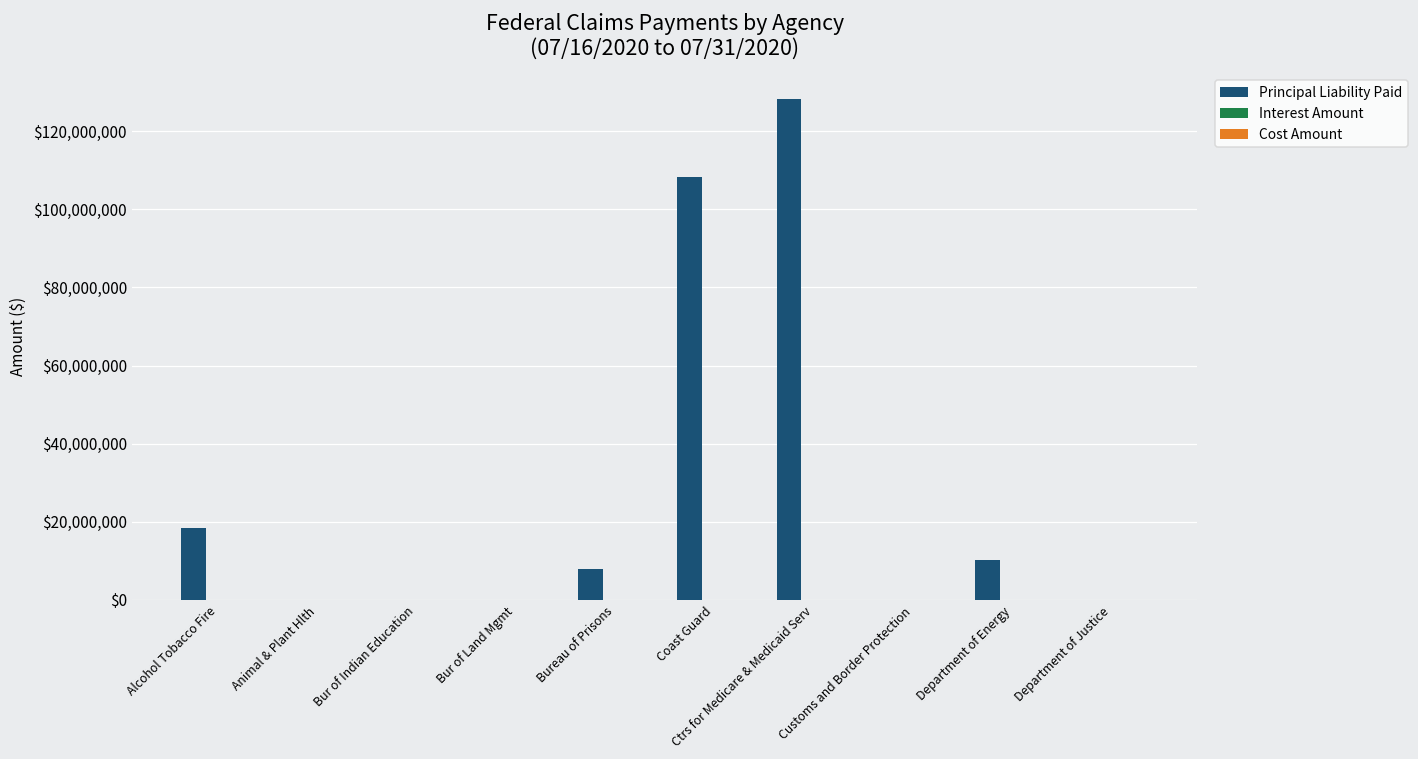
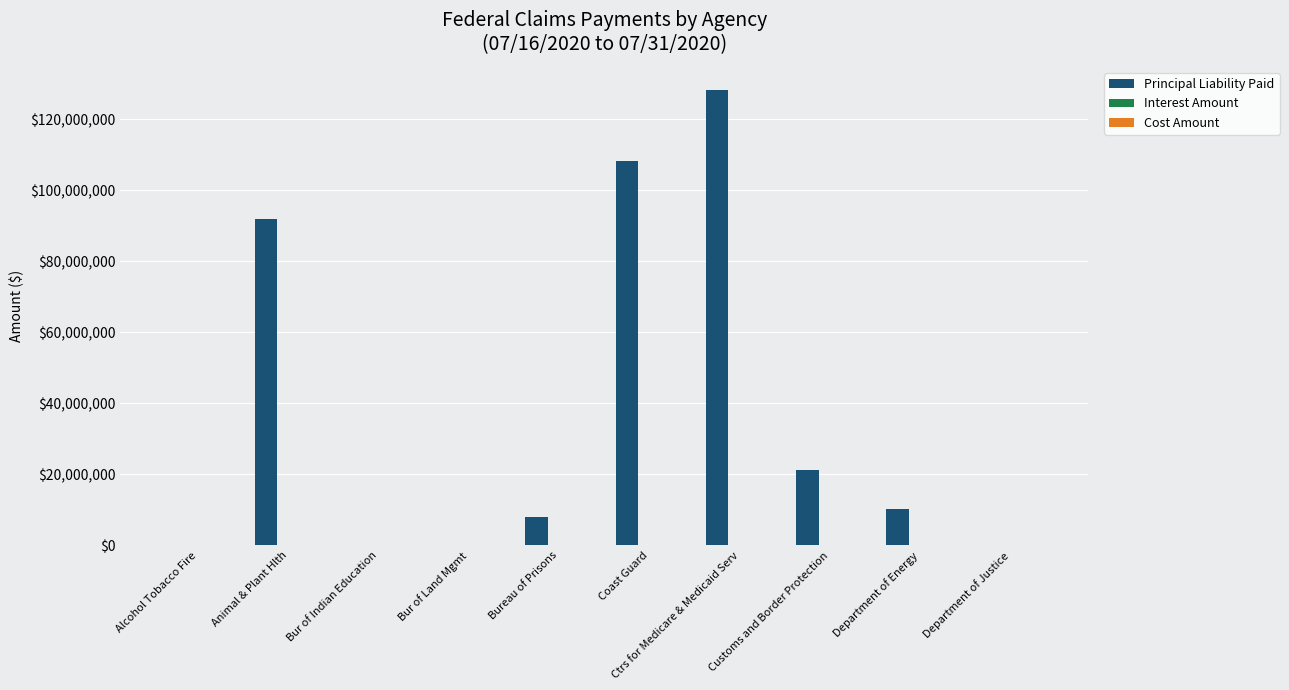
Principal Liability Paid, Alcohol Tobacco Fire: $18,000,000 -> $0
Principal Liability Paid, Animal & Plant Hlth: $0 -> $92,000,000
Principal Liability Paid, Customs and Border Protection: $0 -> $21,000,000
